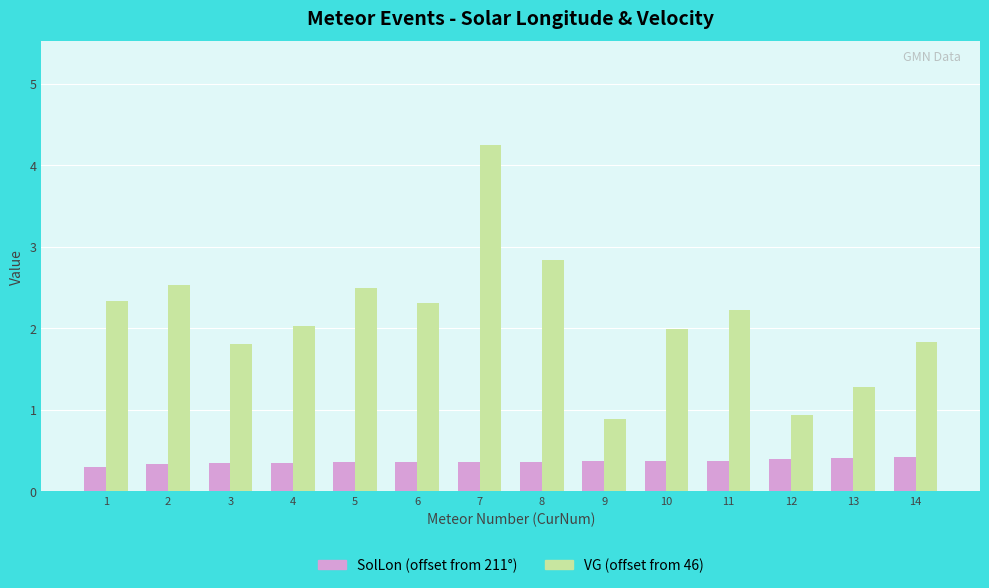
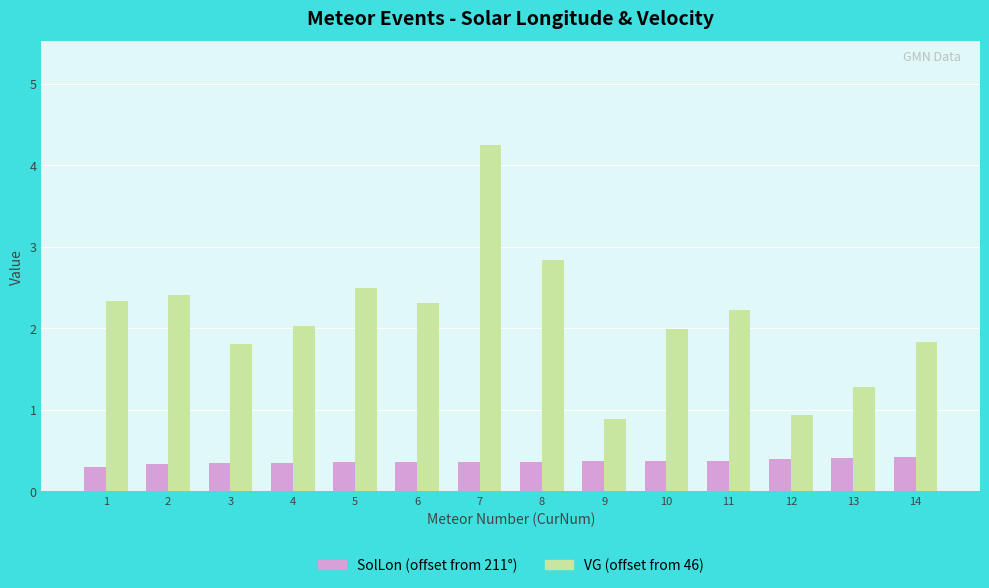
VG (offset from 46), 2: 2.5 -> 2.4
